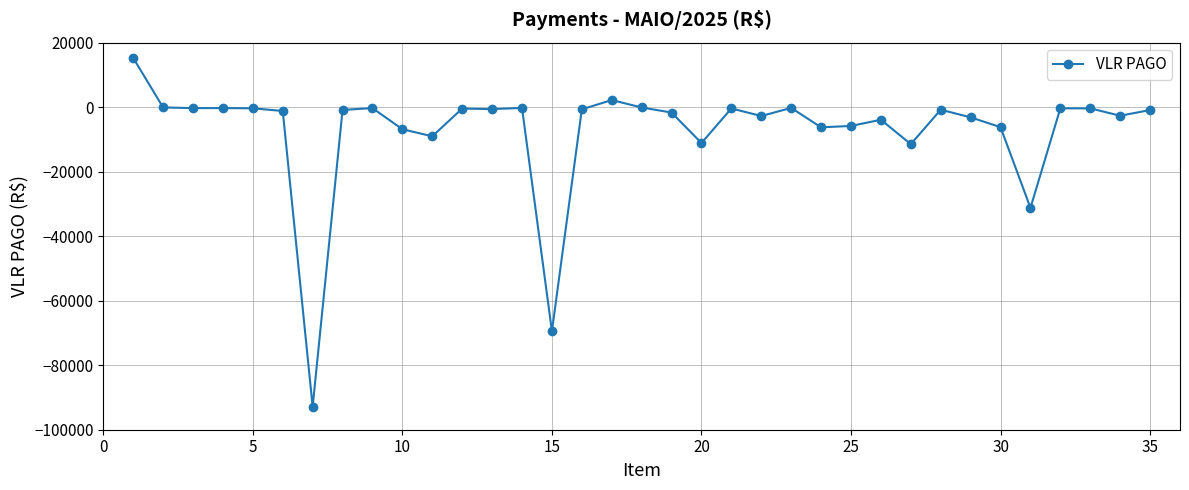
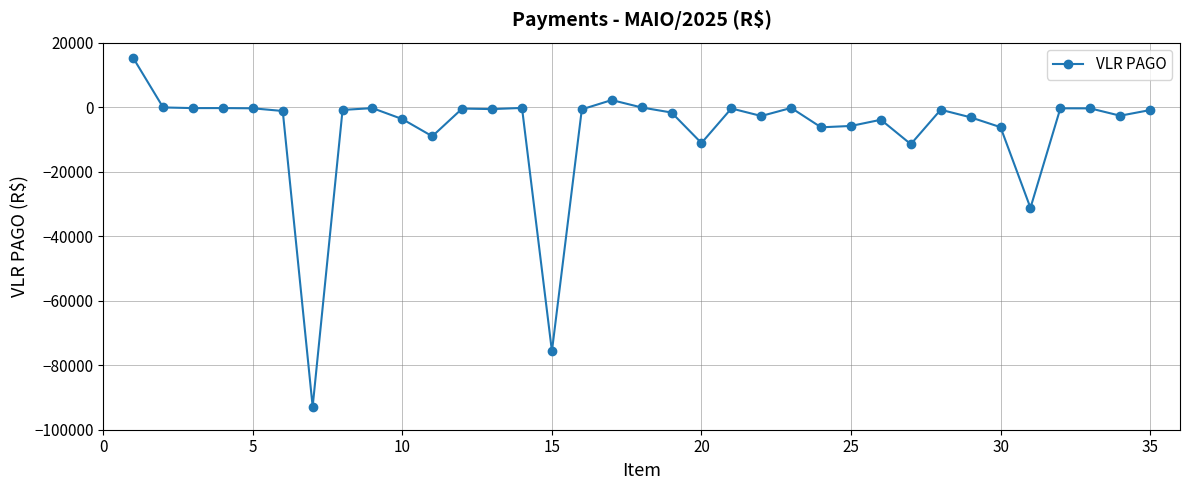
10: -7000 -> -4000
15: -69000 -> -76000
